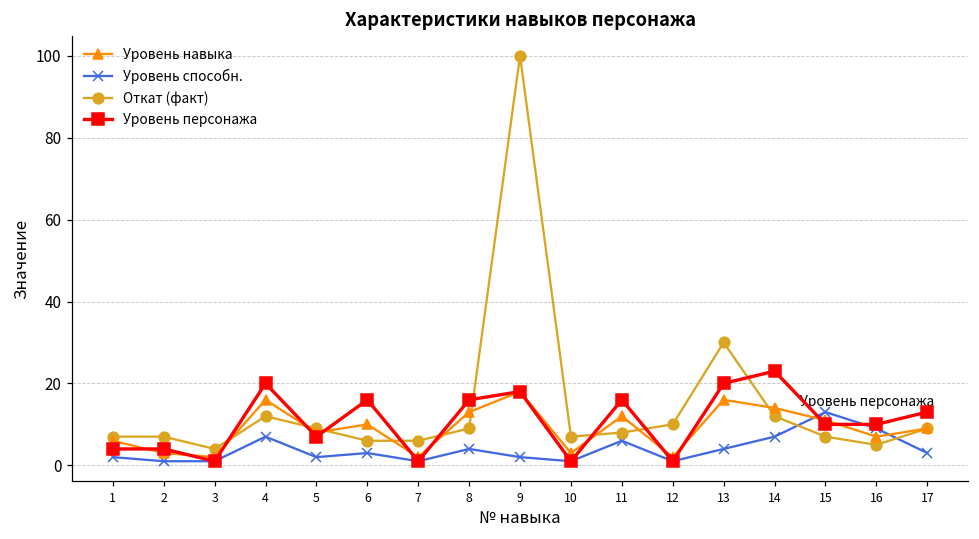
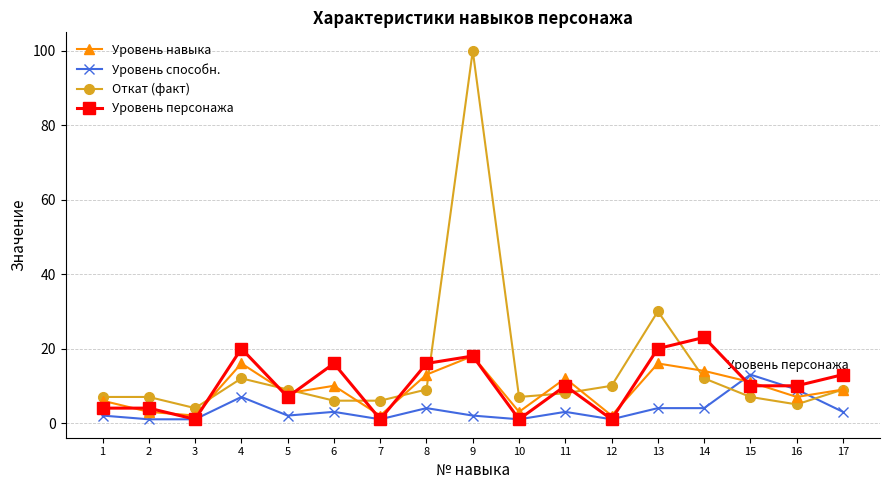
Уровень способн., 11: 6 -> 3
Уровень персонажа, 11: 16 -> 10
Уровень способн., 14: 7 -> 4
